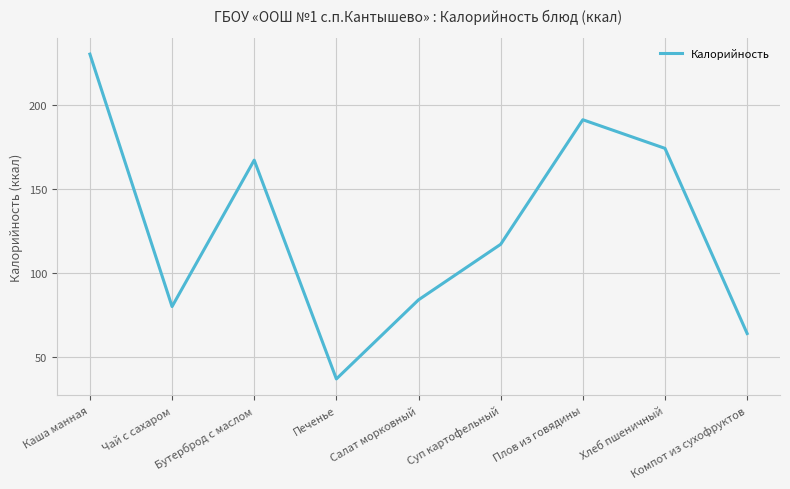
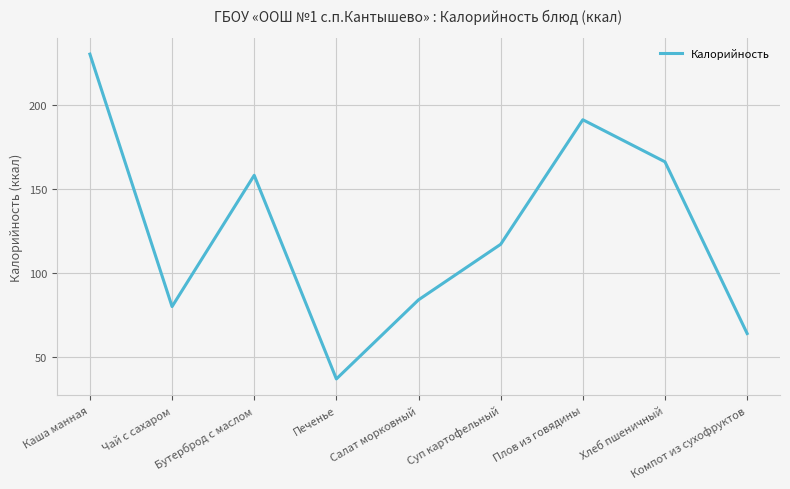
Бутерброд с маслом: 167 -> 158
Хлеб пшеничный: 174 -> 166
